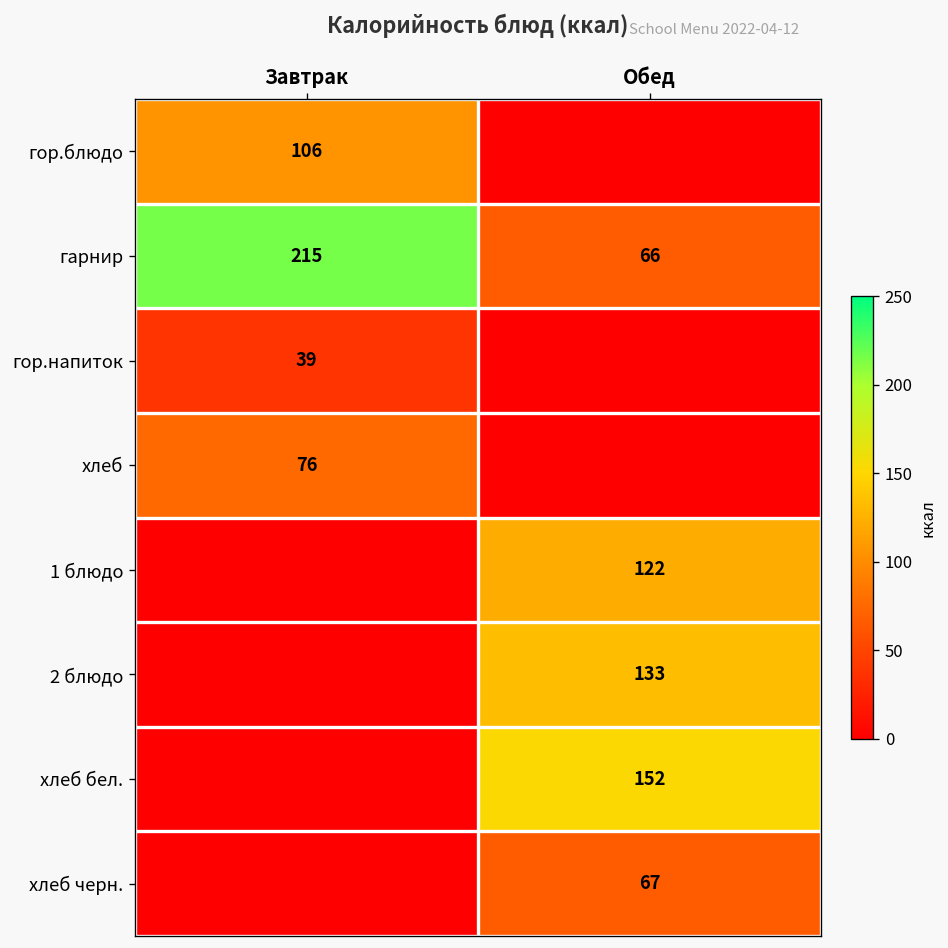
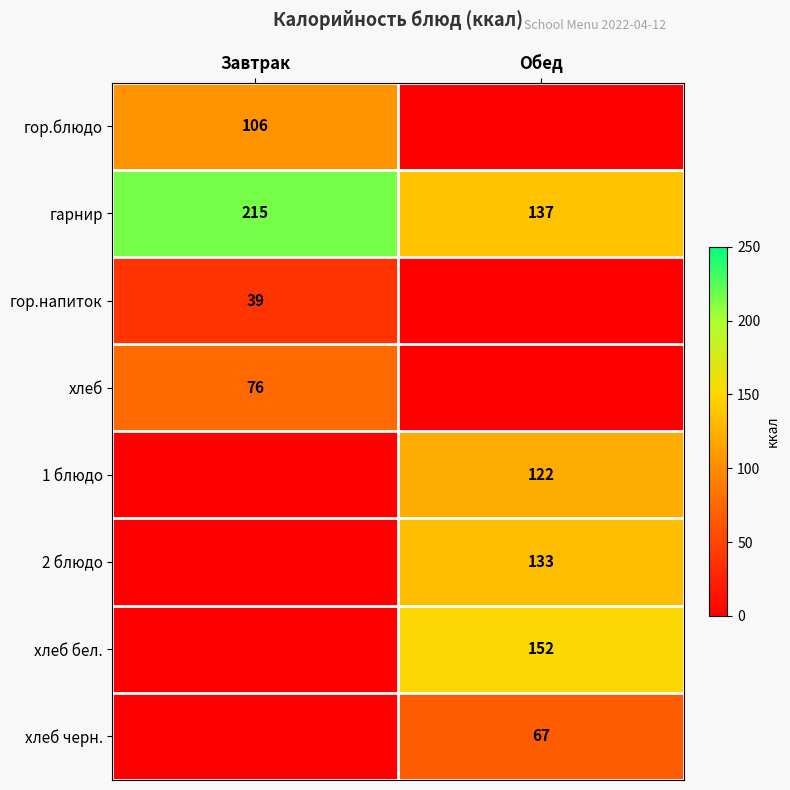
гарнир, Обед: 66 -> 137
